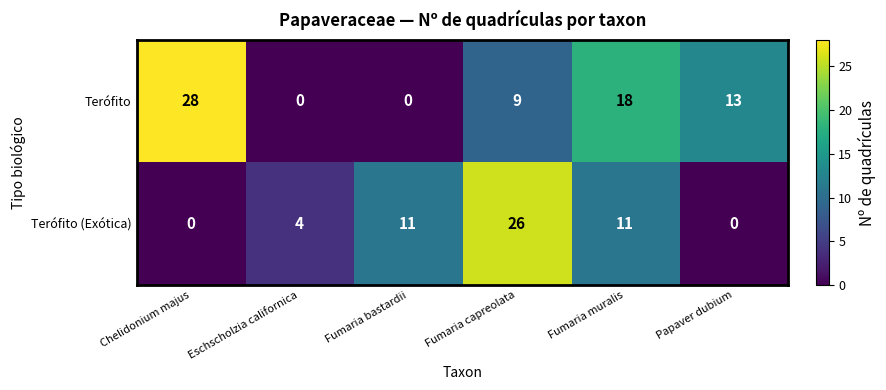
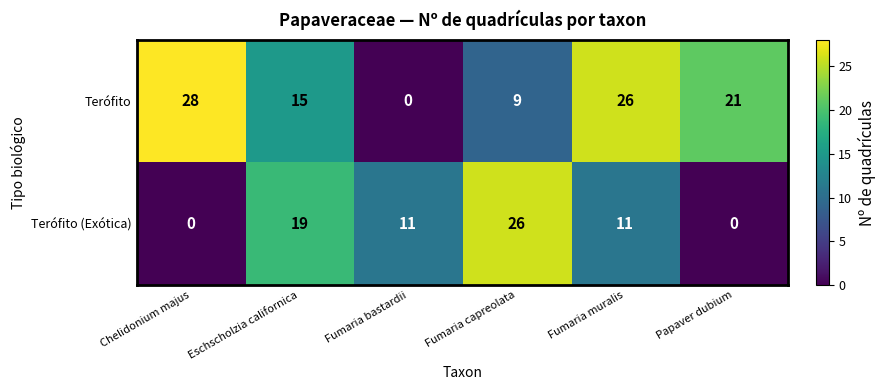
Terófito, Eschscholzia californica: 0 -> 15
Terófito, Fumaria muralis: 18 -> 26
Terófito, Papaver dubium: 13 -> 21
Terófito (Exótica), Eschscholzia californica: 4 -> 19
